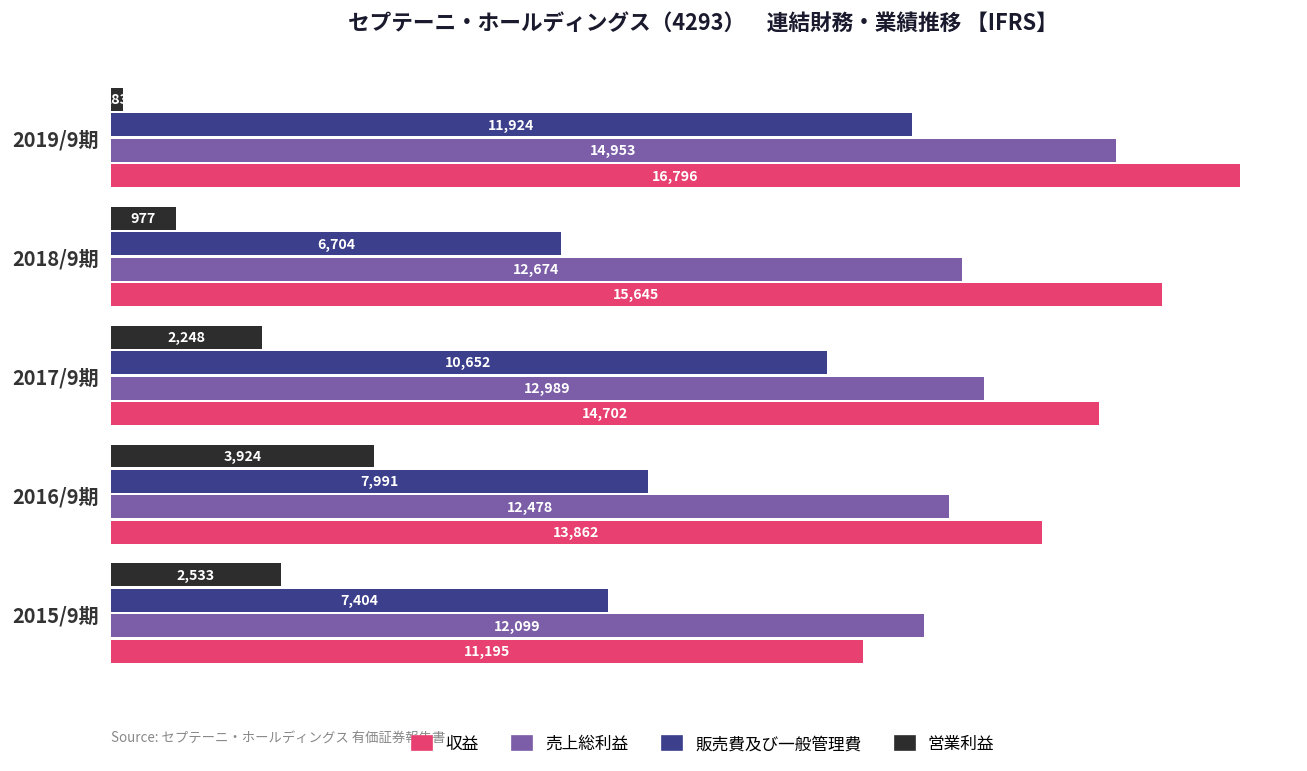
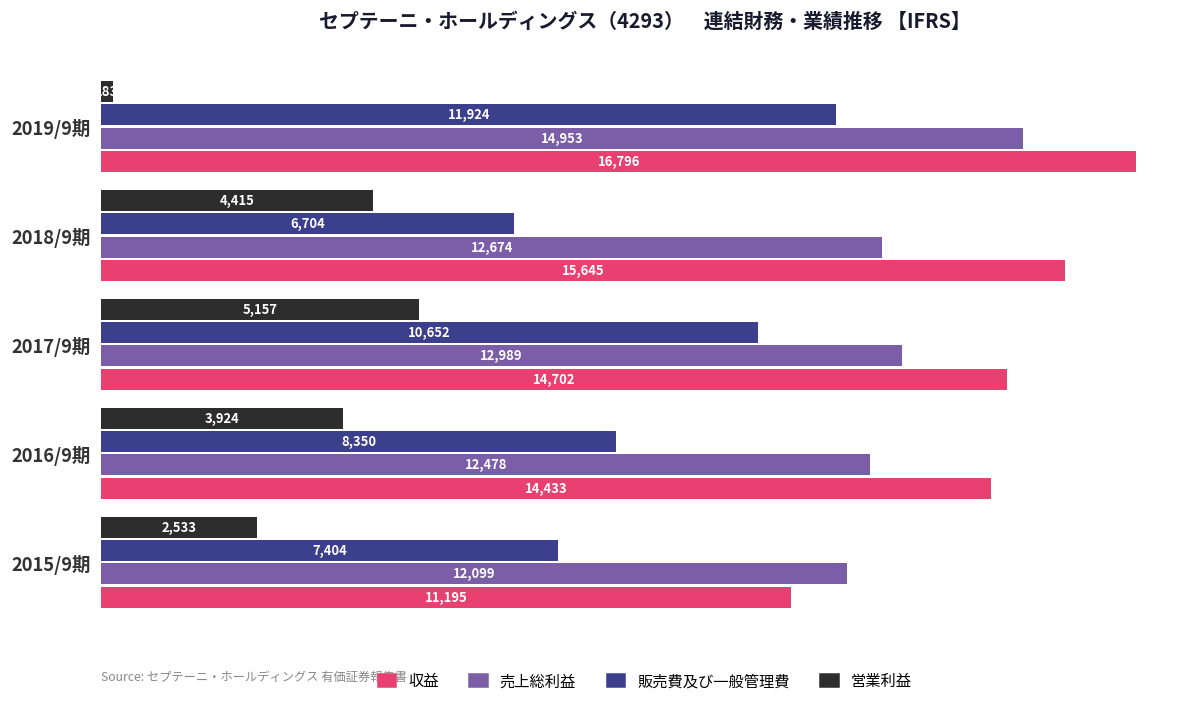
営業利益, 2018/9期: 977 -> 4,415
営業利益, 2017/9期: 2,248 -> 5,157
販売費及び一般管理費, 2016/9期: 7,991 -> 8,350
収益, 2016/9期: 13,862 -> 14,433
